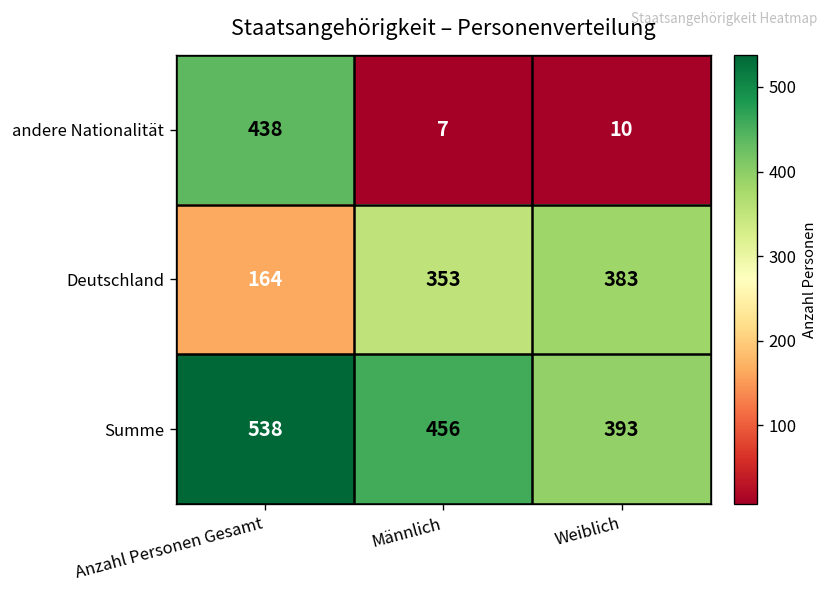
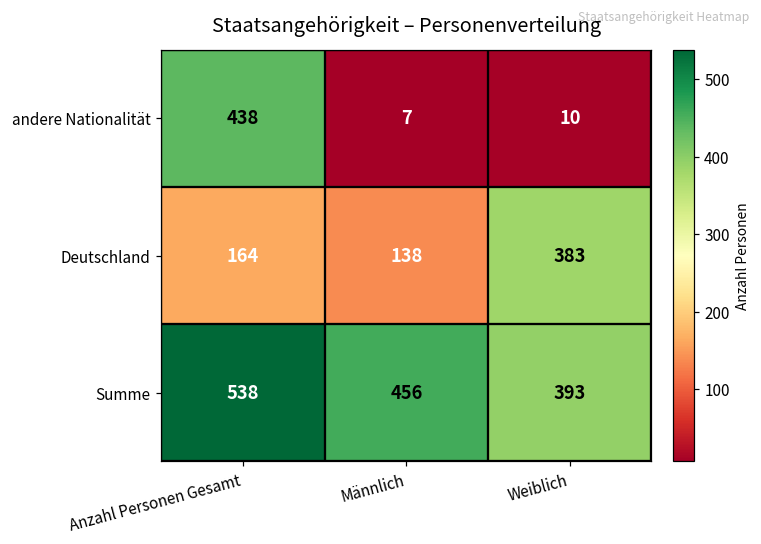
Deutschland, Männlich: 353 -> 138
